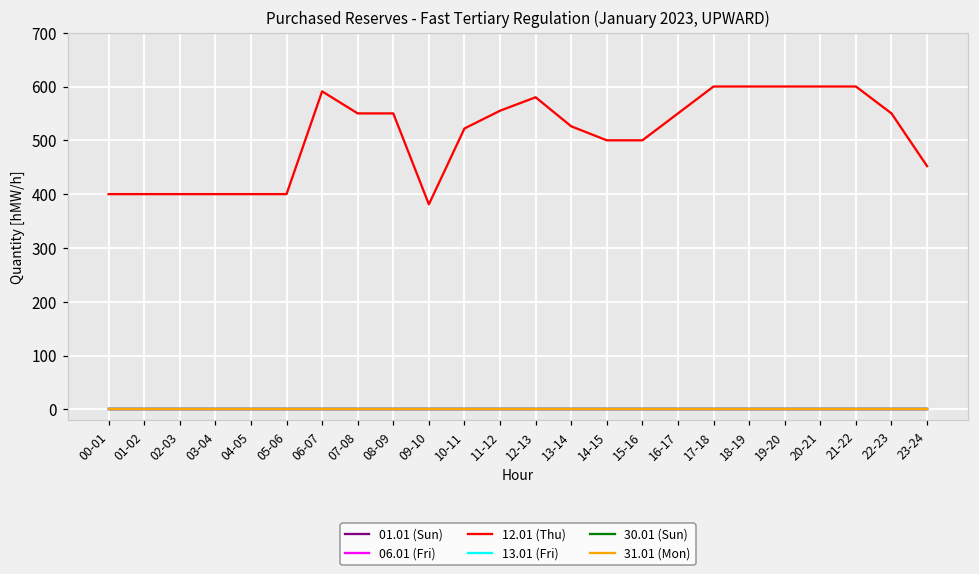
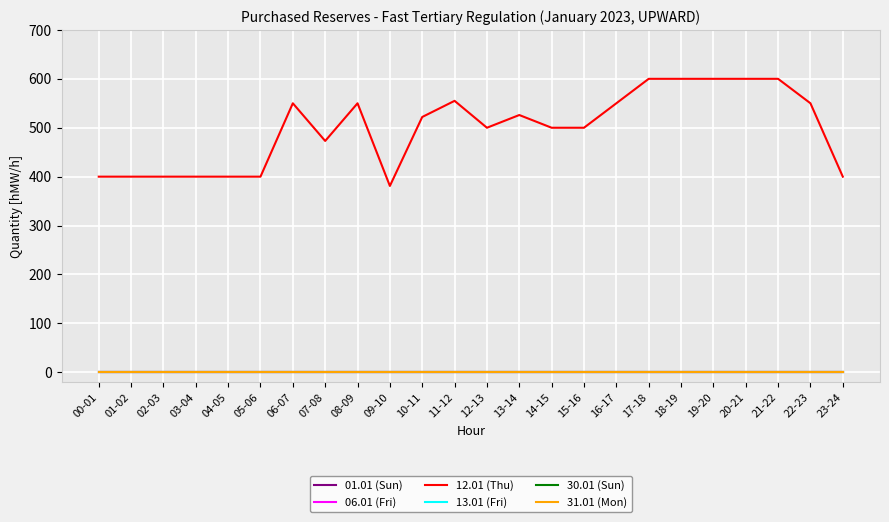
12.01 (Thu), 06-07: 590 -> 550
12.01 (Thu), 07-08: 550 -> 470
12.01 (Thu), 12-13: 580 -> 500
12.01 (Thu), 23-24: 450 -> 400
